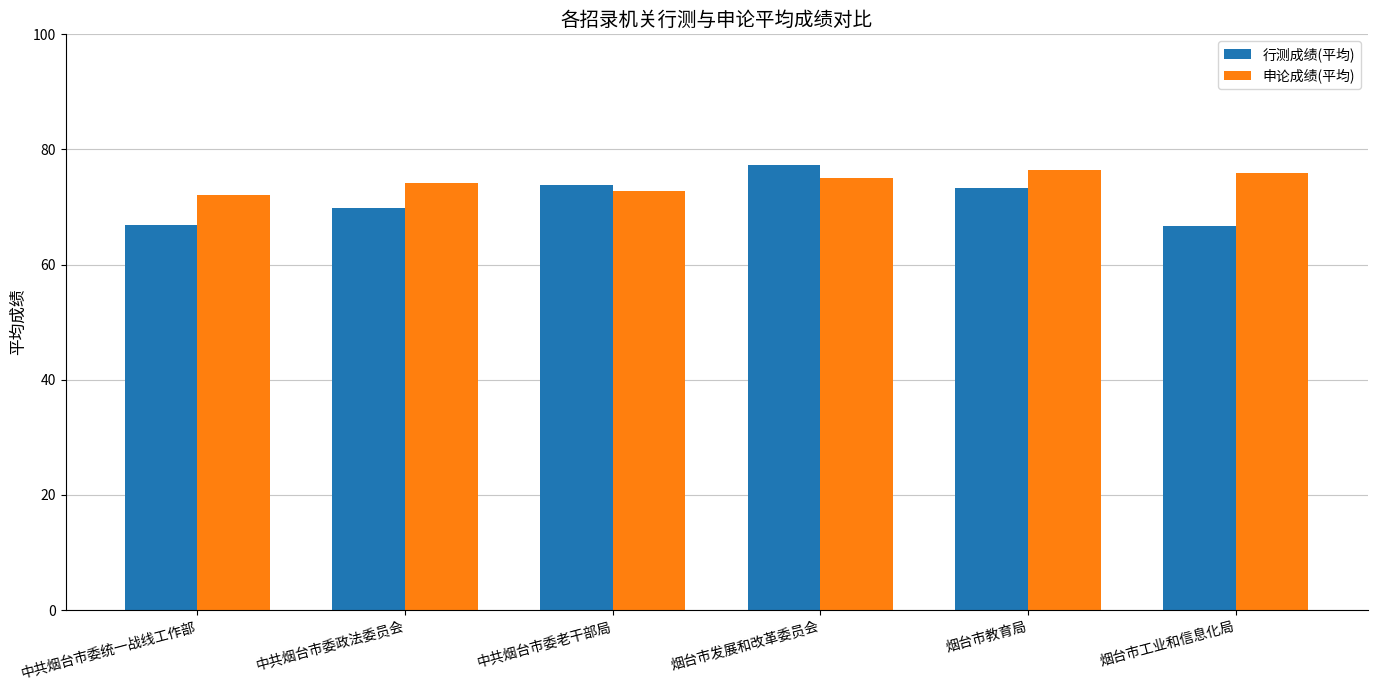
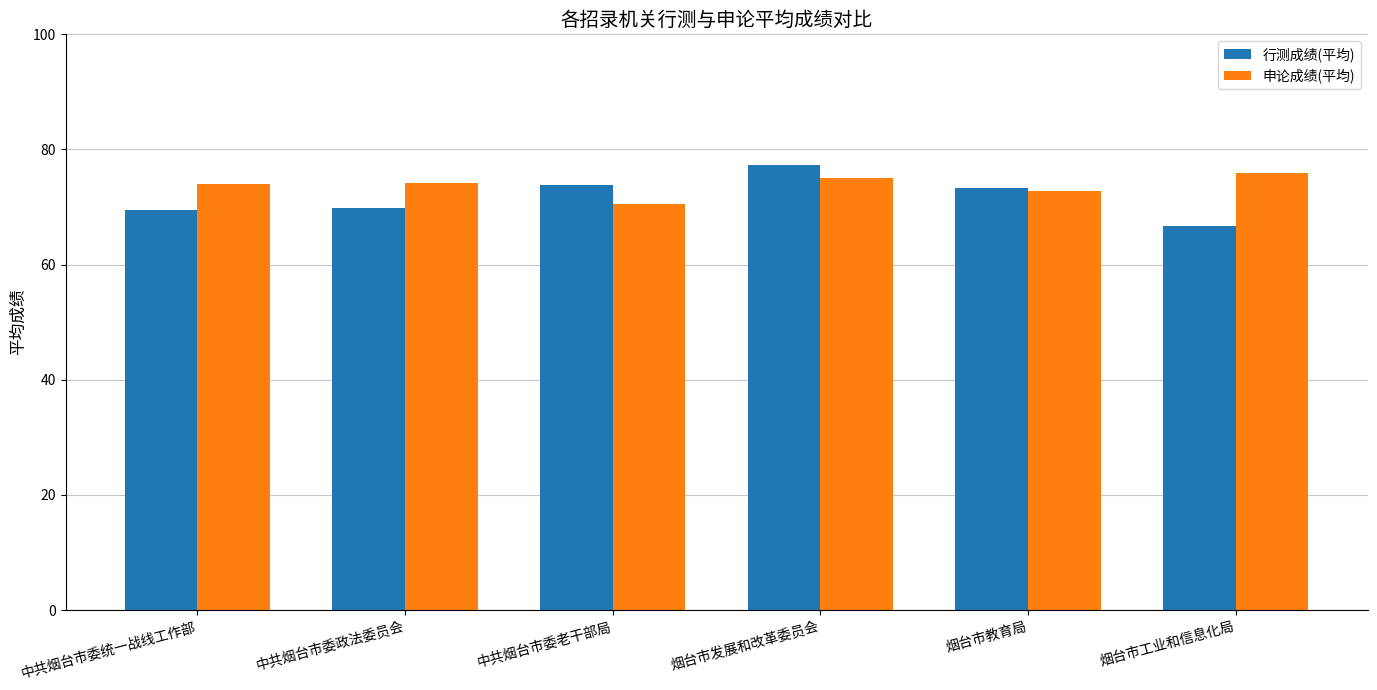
行测成绩(平均), 中共烟台市委统一战线工作部: 67 -> 70
申论成绩(平均), 中共烟台市委统一战线工作部: 72 -> 74
申论成绩(平均), 中共烟台市委老干部局: 73 -> 71
申论成绩(平均), 烟台市教育局: 76 -> 73
